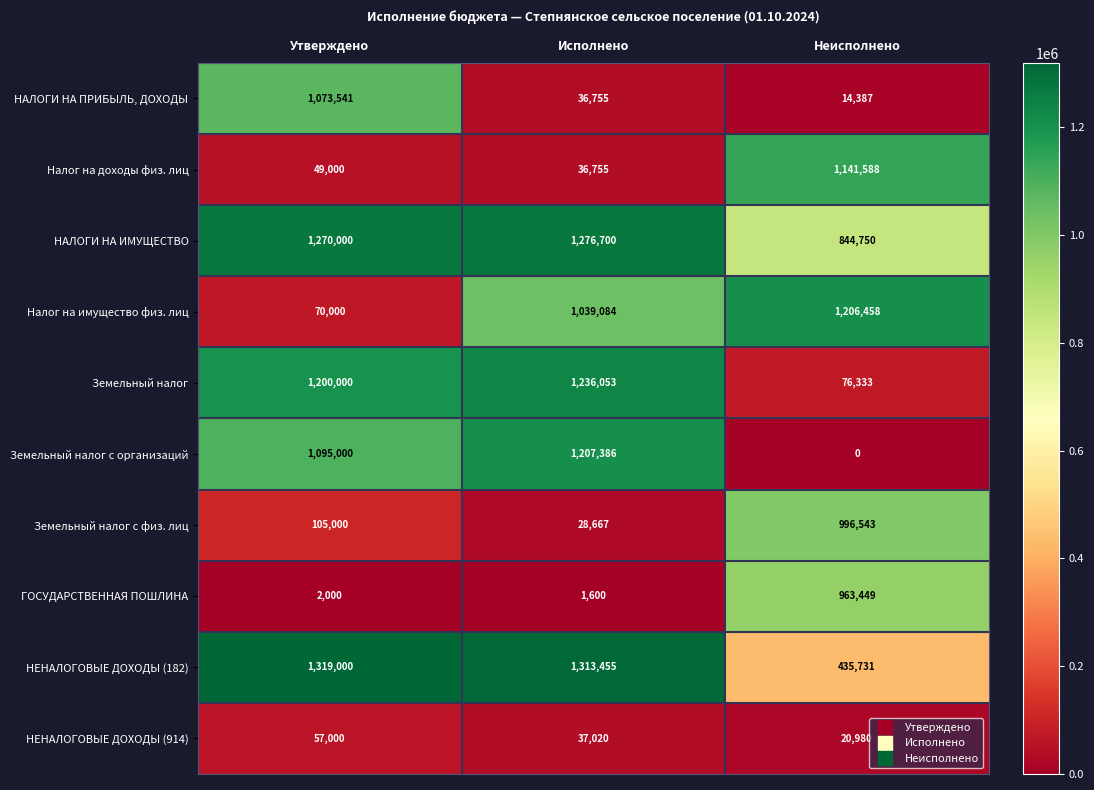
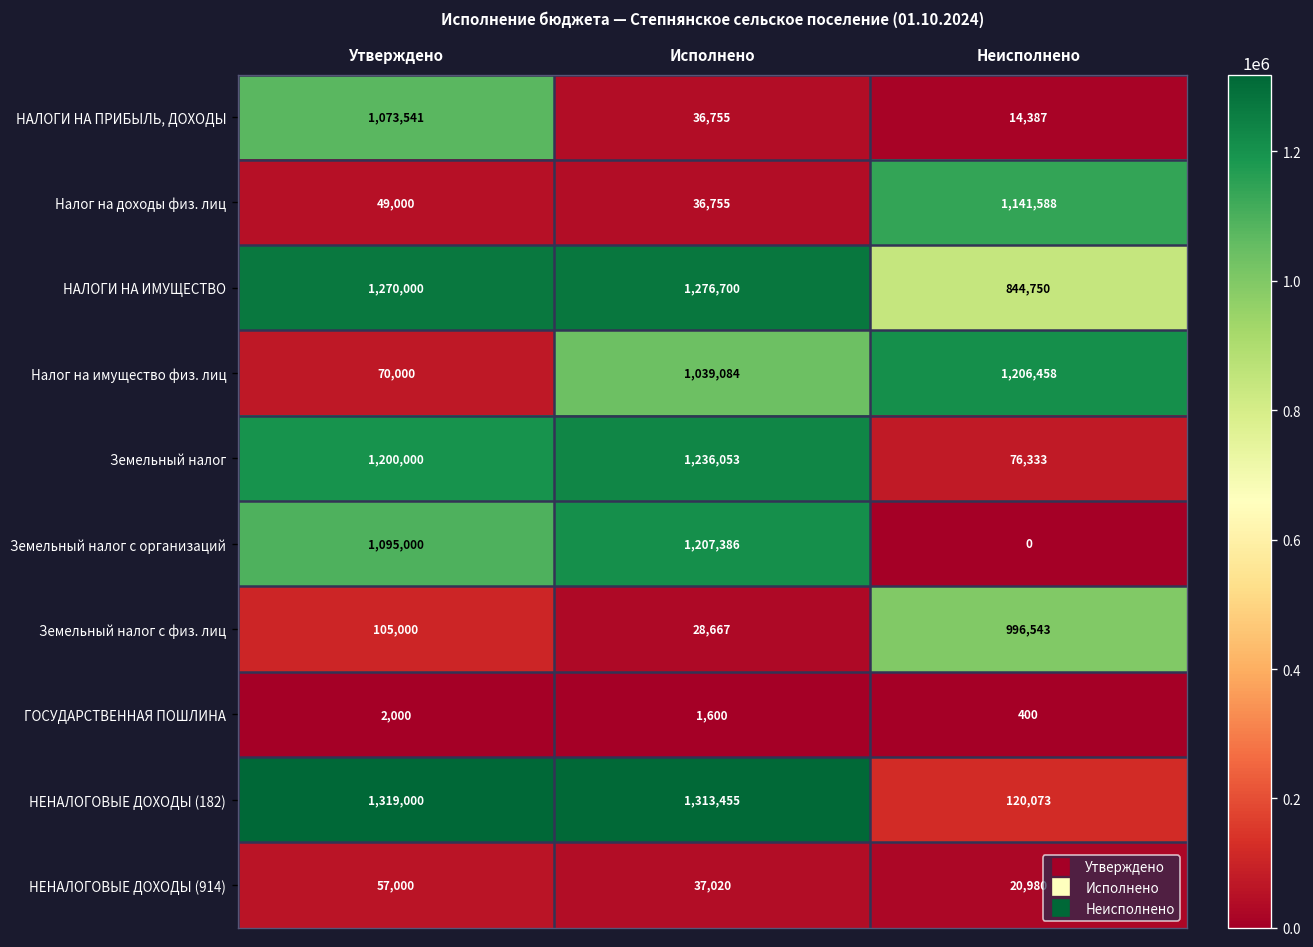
ГОСУДАРСТВЕННАЯ ПОШЛИНА, Неисполнено: 963,449 -> 400
НЕНАЛОГОВЫЕ ДОХОДЫ (182), Неисполнено: 435,731 -> 120,073
